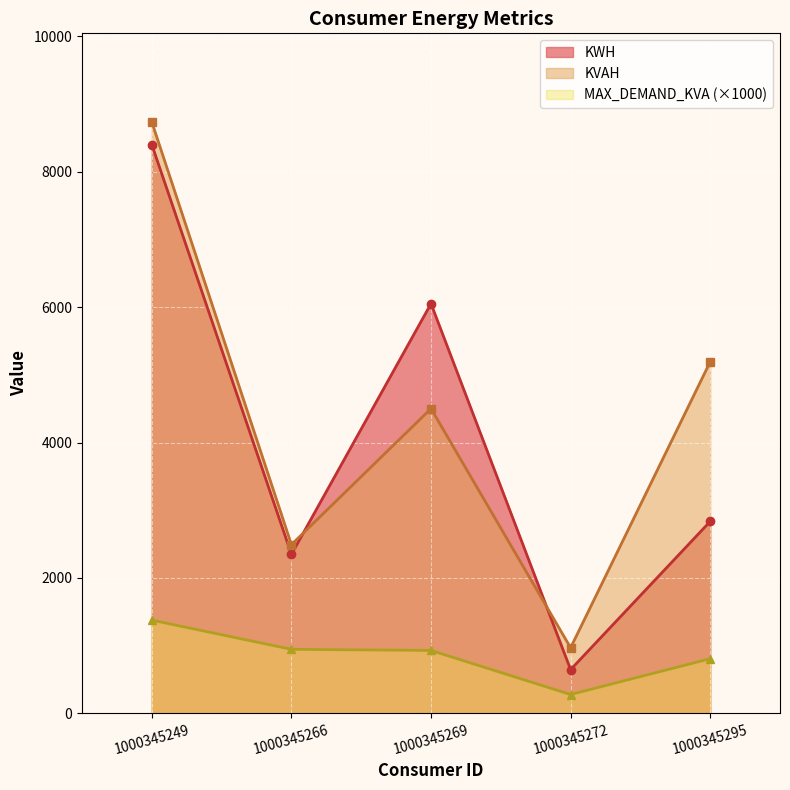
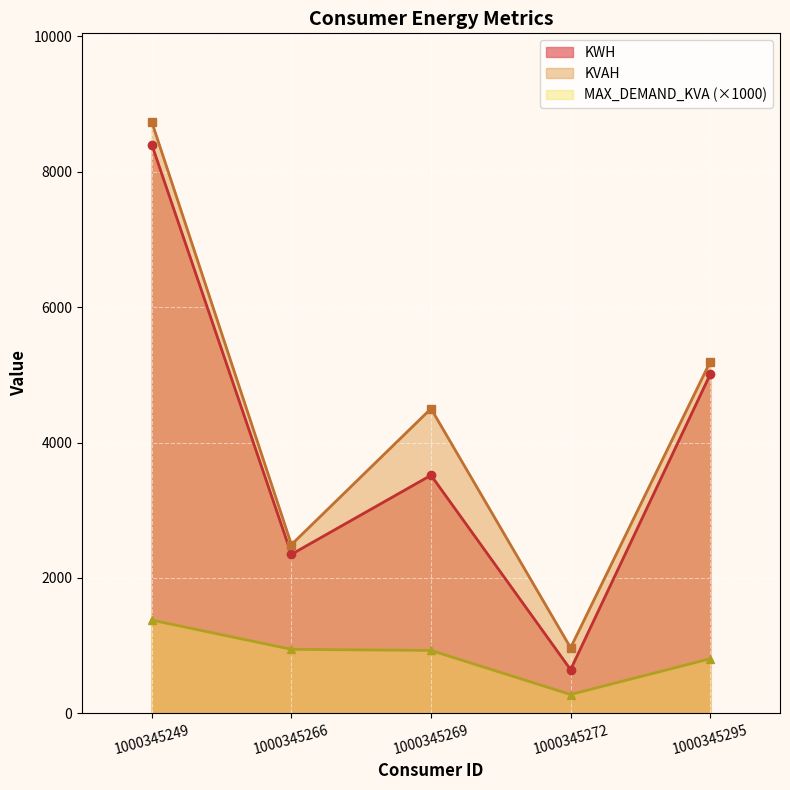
KWH, 1000345269: 6100 -> 3500
KWH, 1000345295: 2800 -> 5000
